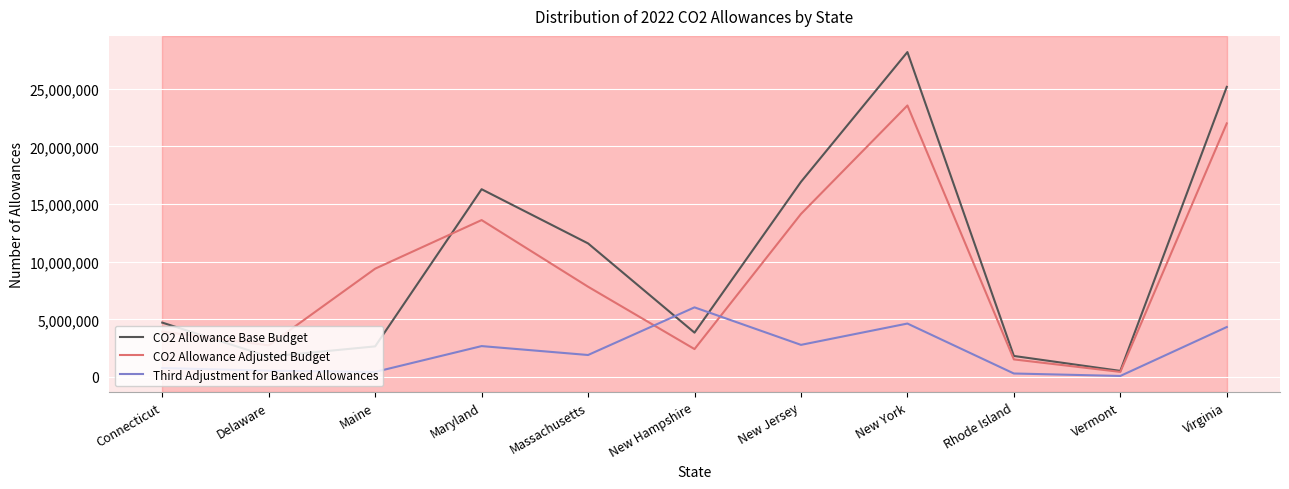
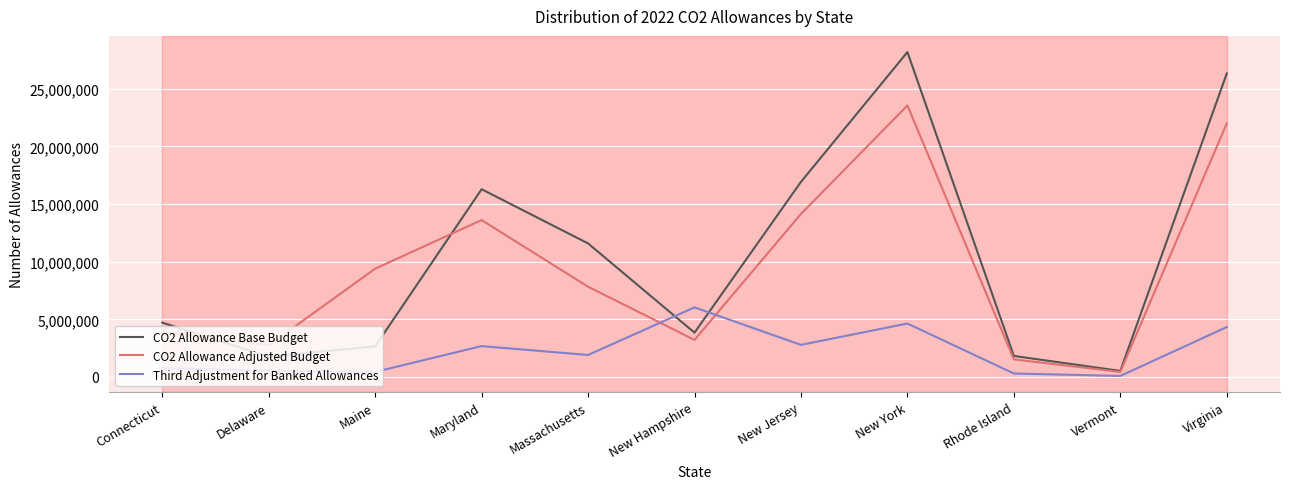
CO2 Allowance Adjusted Budget, New Hampshire: 2,400,000 -> 3,200,000
CO2 Allowance Base Budget, Virginia: 25,200,000 -> 26,300,000
